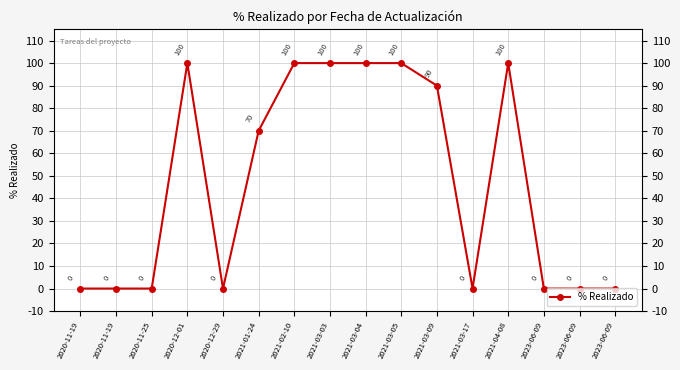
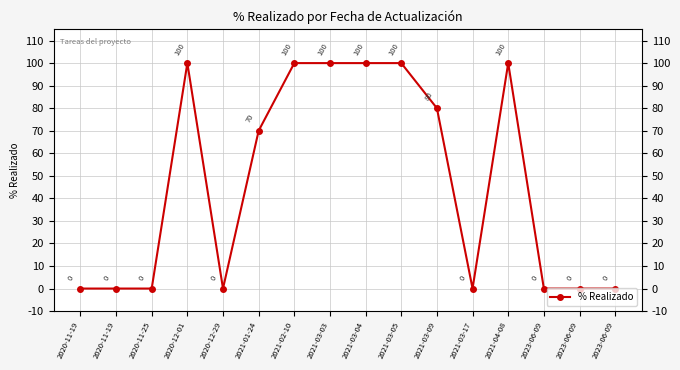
2021-03-09: 90 -> 80
